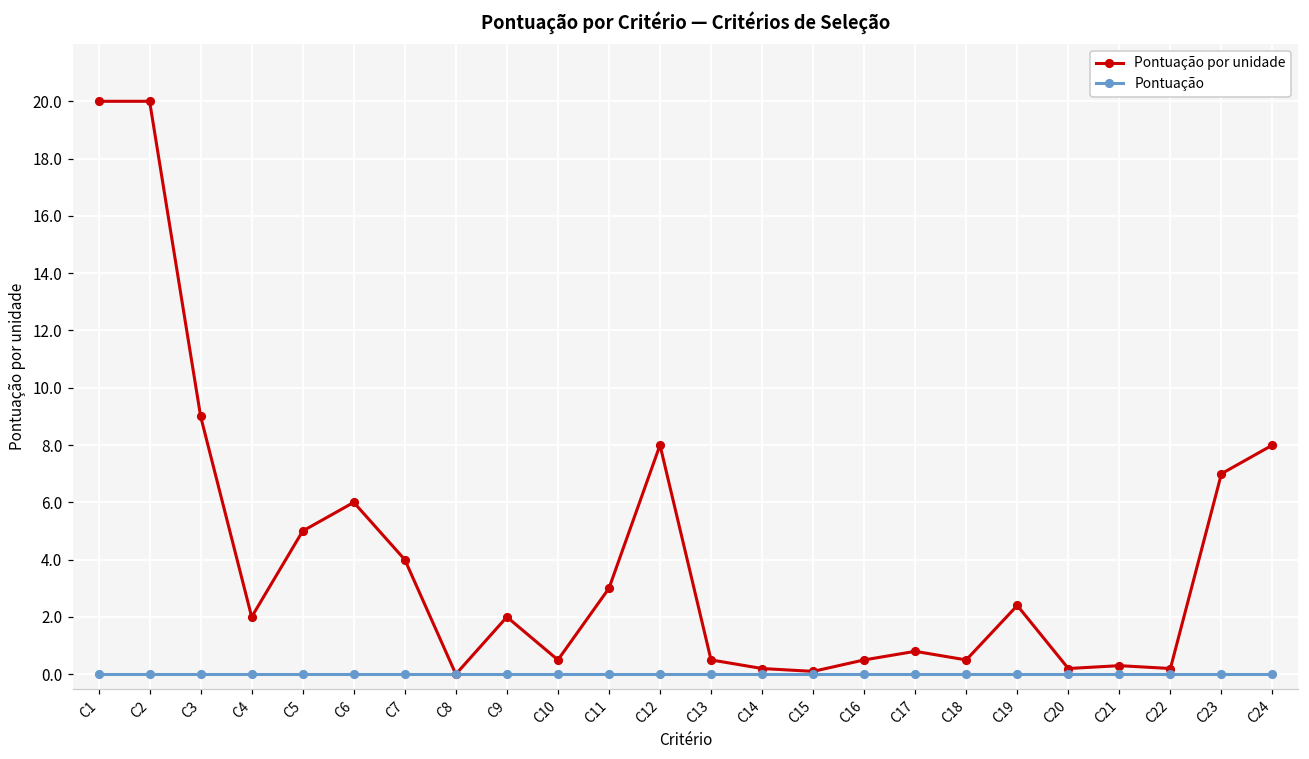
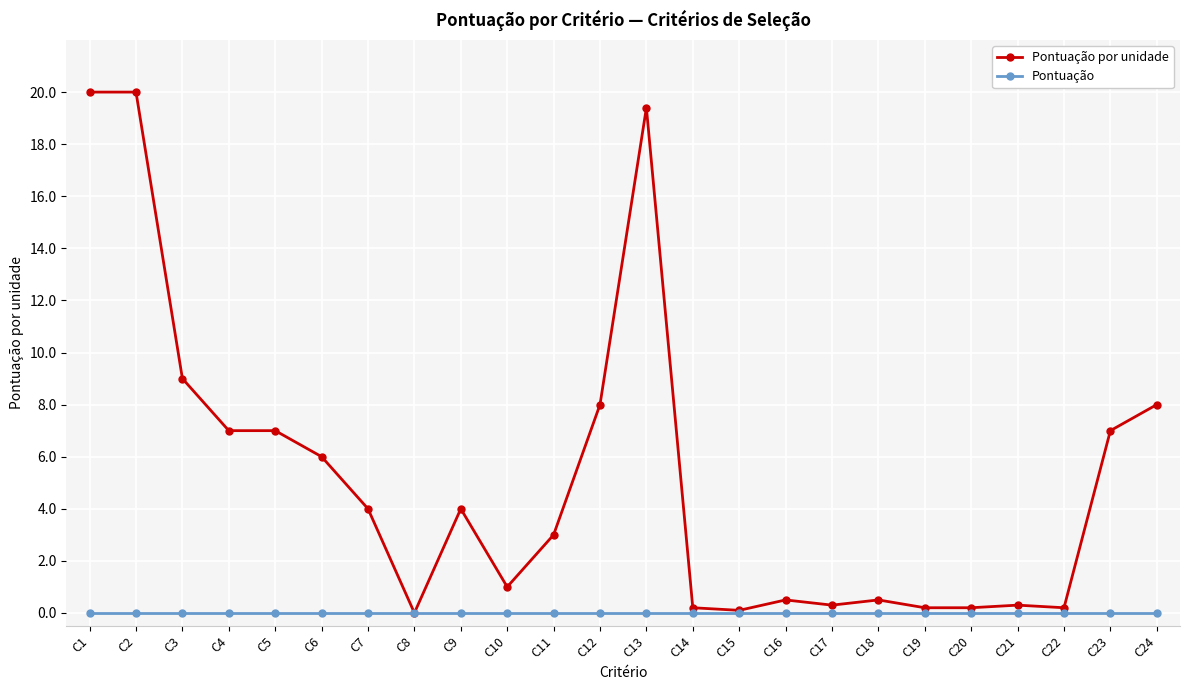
Pontuação por unidade, C4: 2 -> 7
Pontuação por unidade, C5: 5 -> 7
Pontuação por unidade, C9: 2 -> 4
Pontuação por unidade, C10: 0.5 -> 1.0
Pontuação por unidade, C13: 0.5 -> 19.4
Pontuação por unidade, C17: 0.8 -> 0.3
Pontuação por unidade, C19: 2.4 -> 0.2
